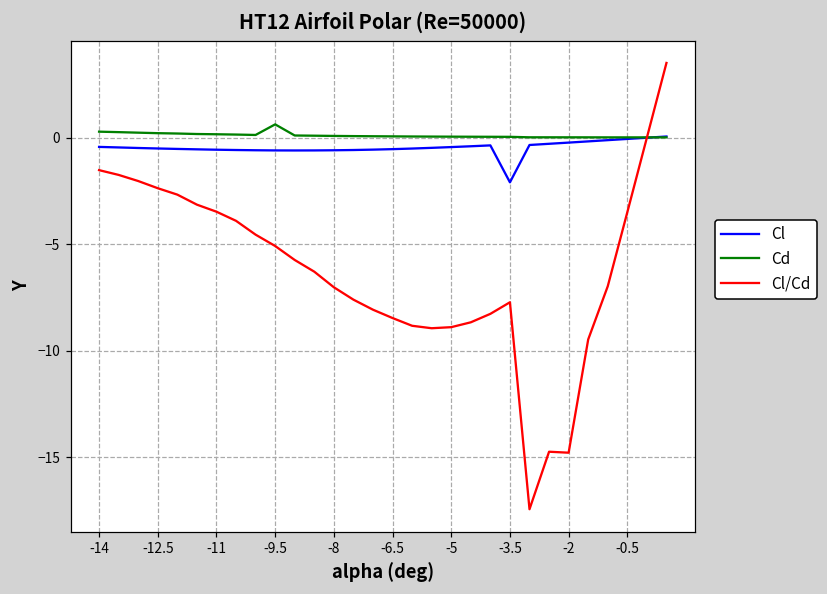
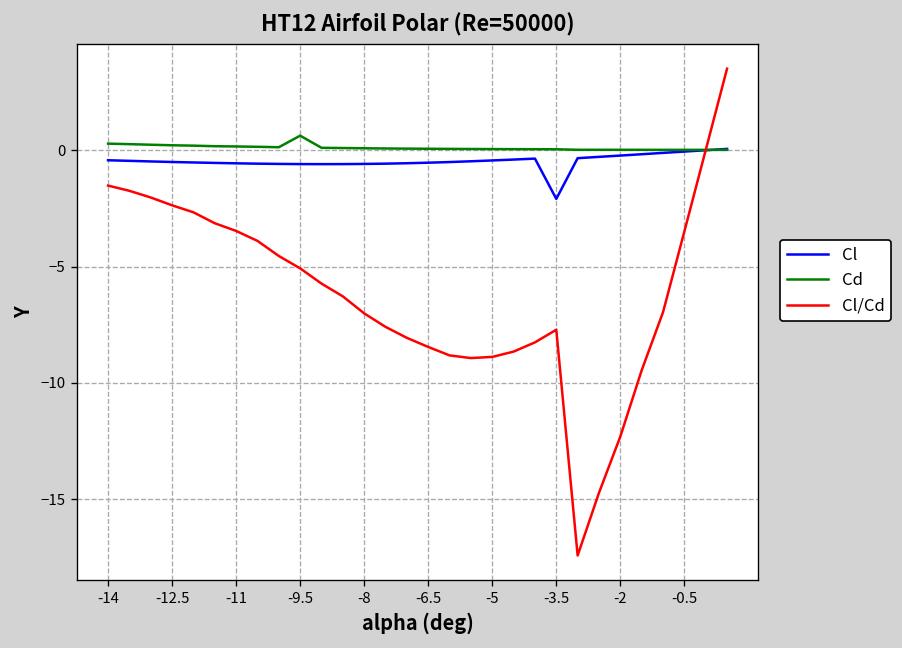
Cl/Cd, -2: -14.8 -> -12.3
